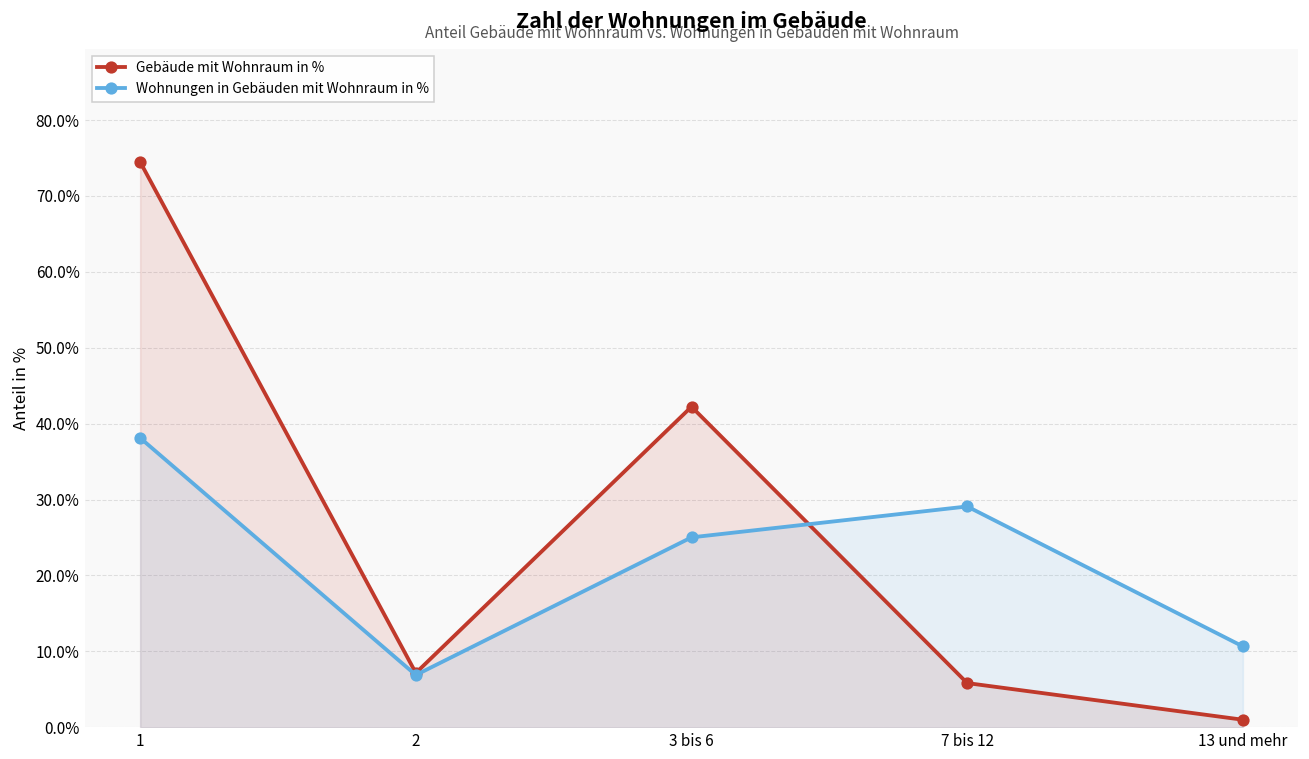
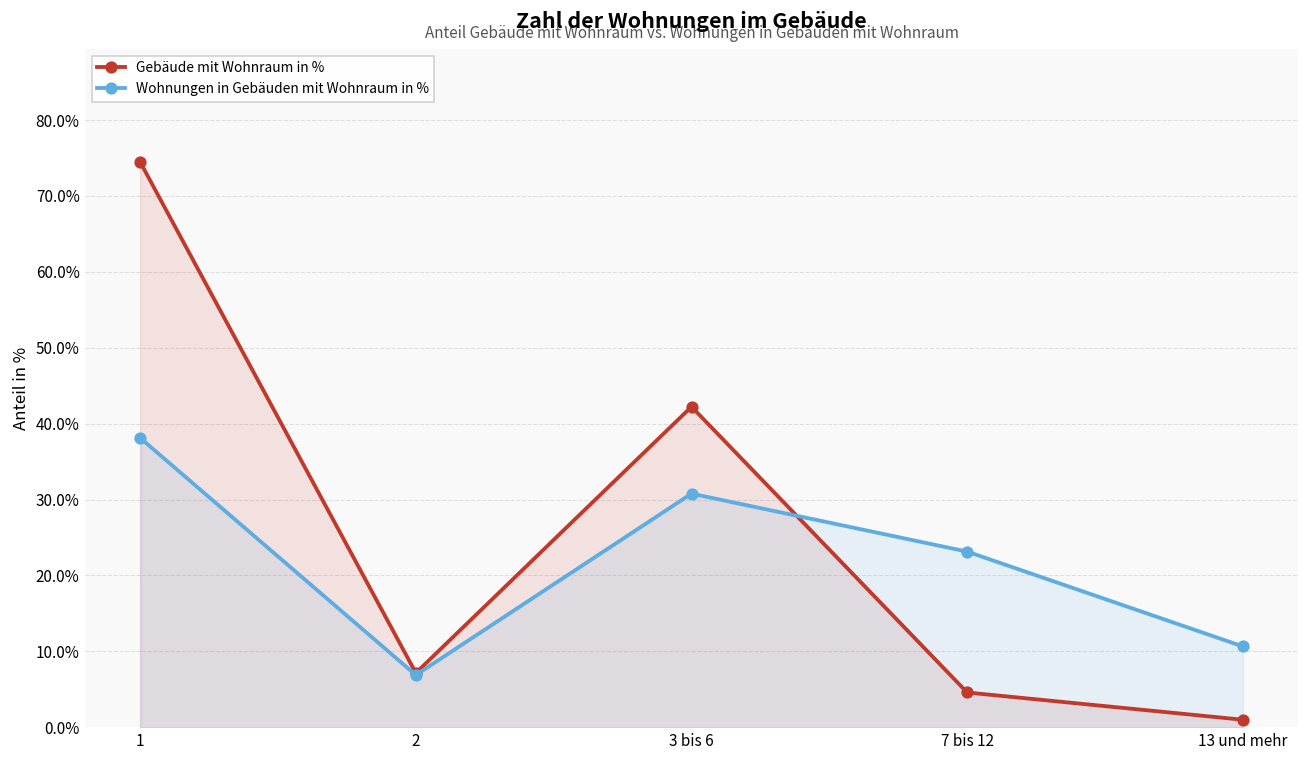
Wohnungen in Gebäuden mit Wohnraum in %, 3 bis 6: 25% -> 31%
Gebäude mit Wohnraum in %, 7 bis 12: 6% -> 5%
Wohnungen in Gebäuden mit Wohnraum in %, 7 bis 12: 29% -> 23%
